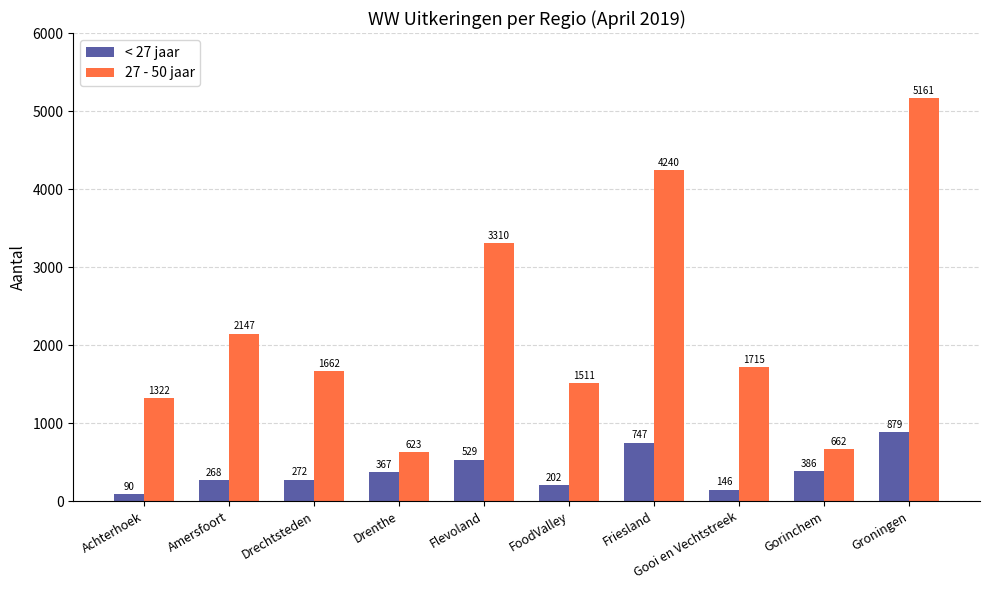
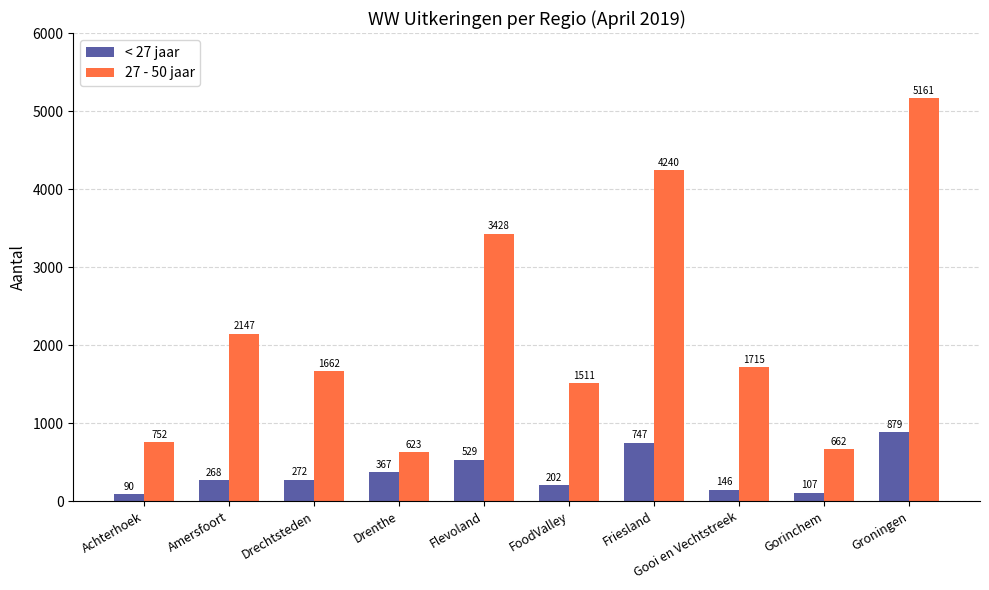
27 - 50 jaar, Achterhoek: 1322 -> 752
27 - 50 jaar, Flevoland: 3310 -> 3428
< 27 jaar, Gorinchem: 386 -> 107
